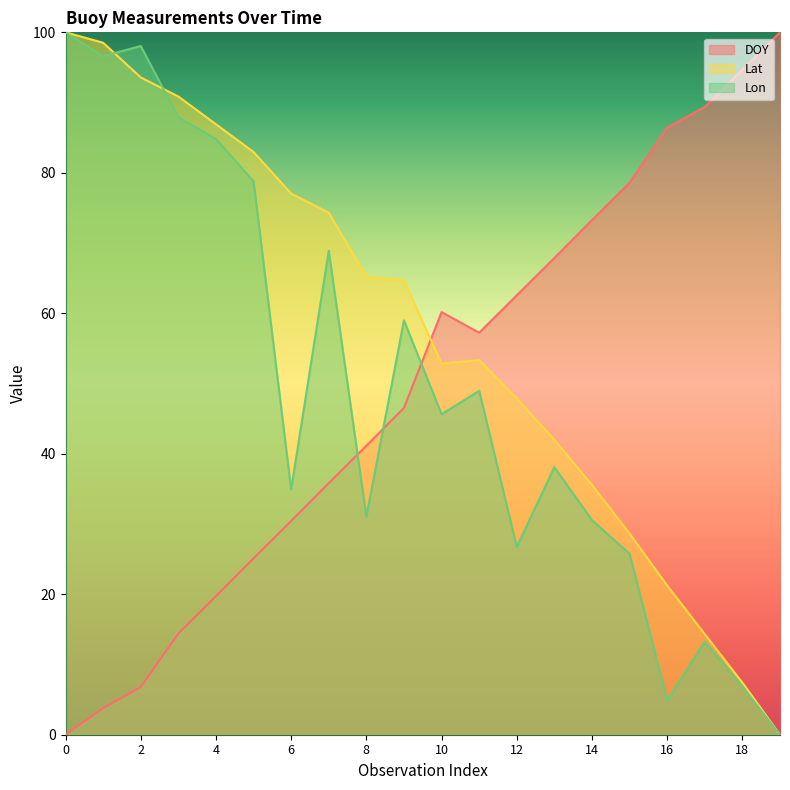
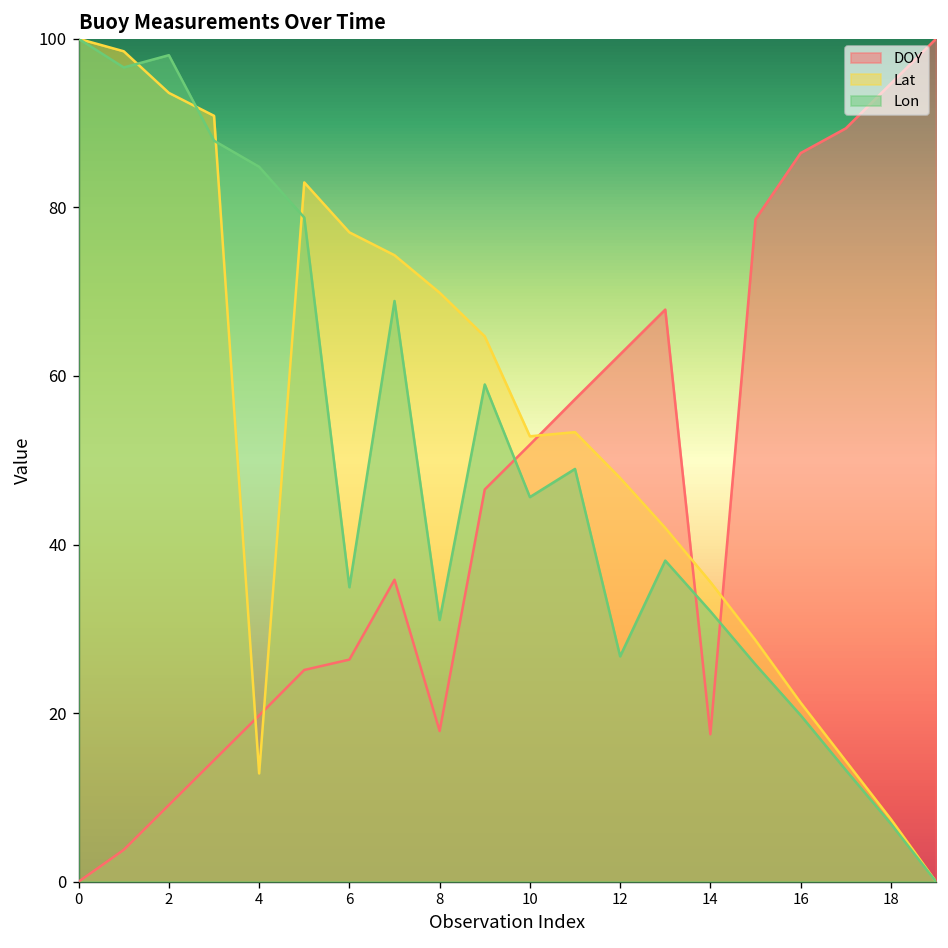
DOY, 2: 7 -> 9
Lat, 4: 87 -> 13
DOY, 6: 30 -> 26
DOY, 8: 41 -> 18
Lat, 8: 65 -> 70
DOY, 10: 60 -> 52
DOY, 14: 73 -> 17
Lon, 14: 31 -> 32
Lon, 16: 5 -> 20
